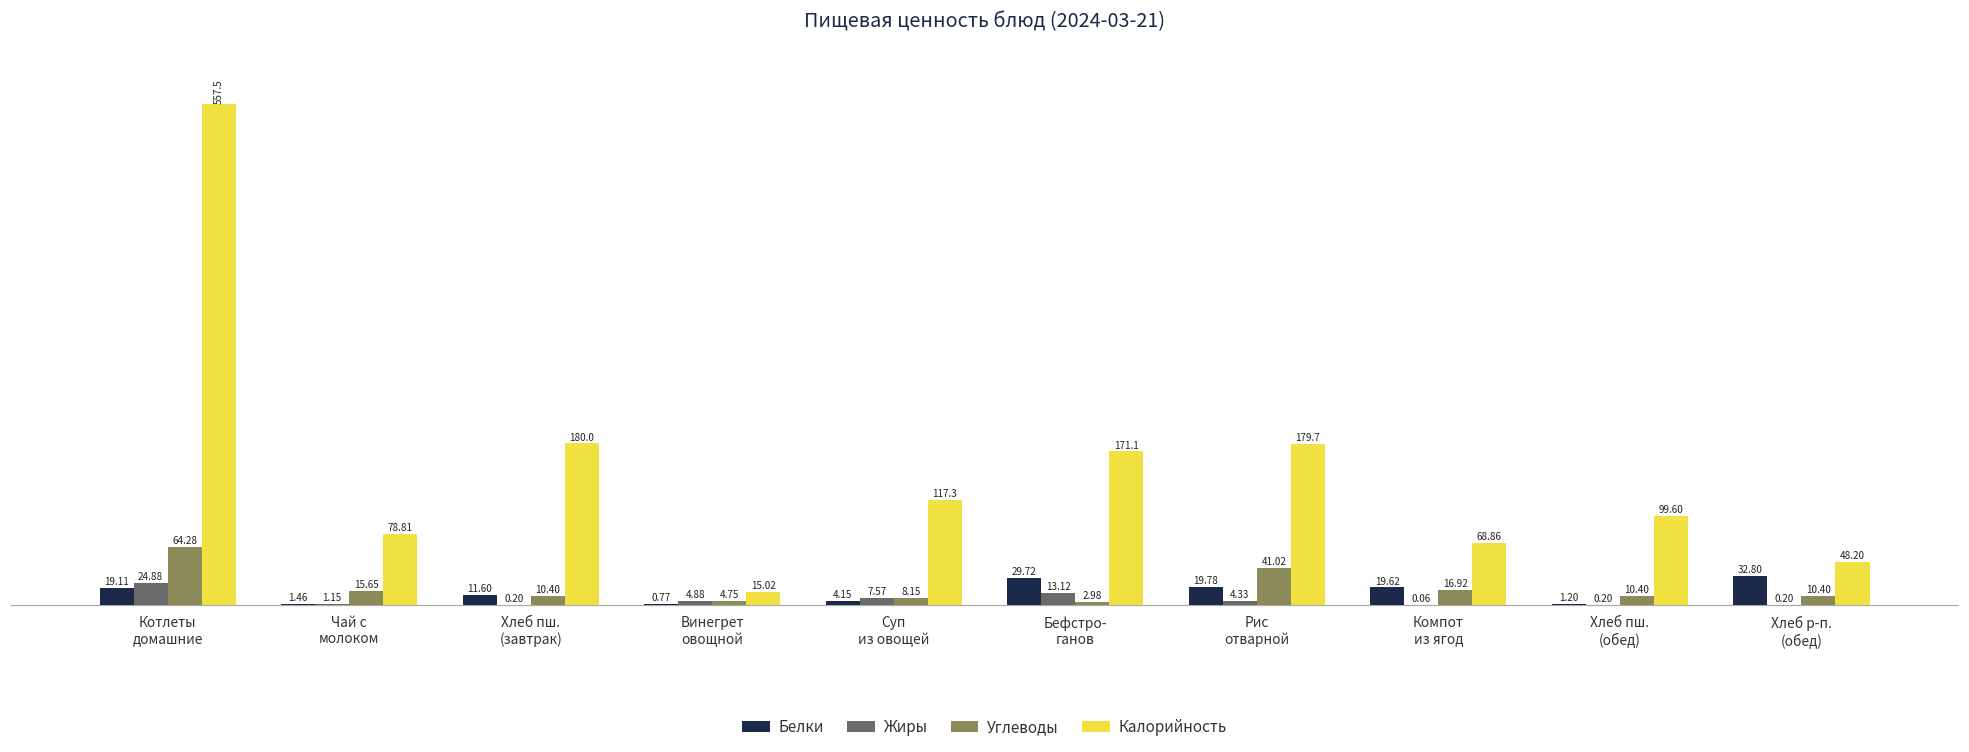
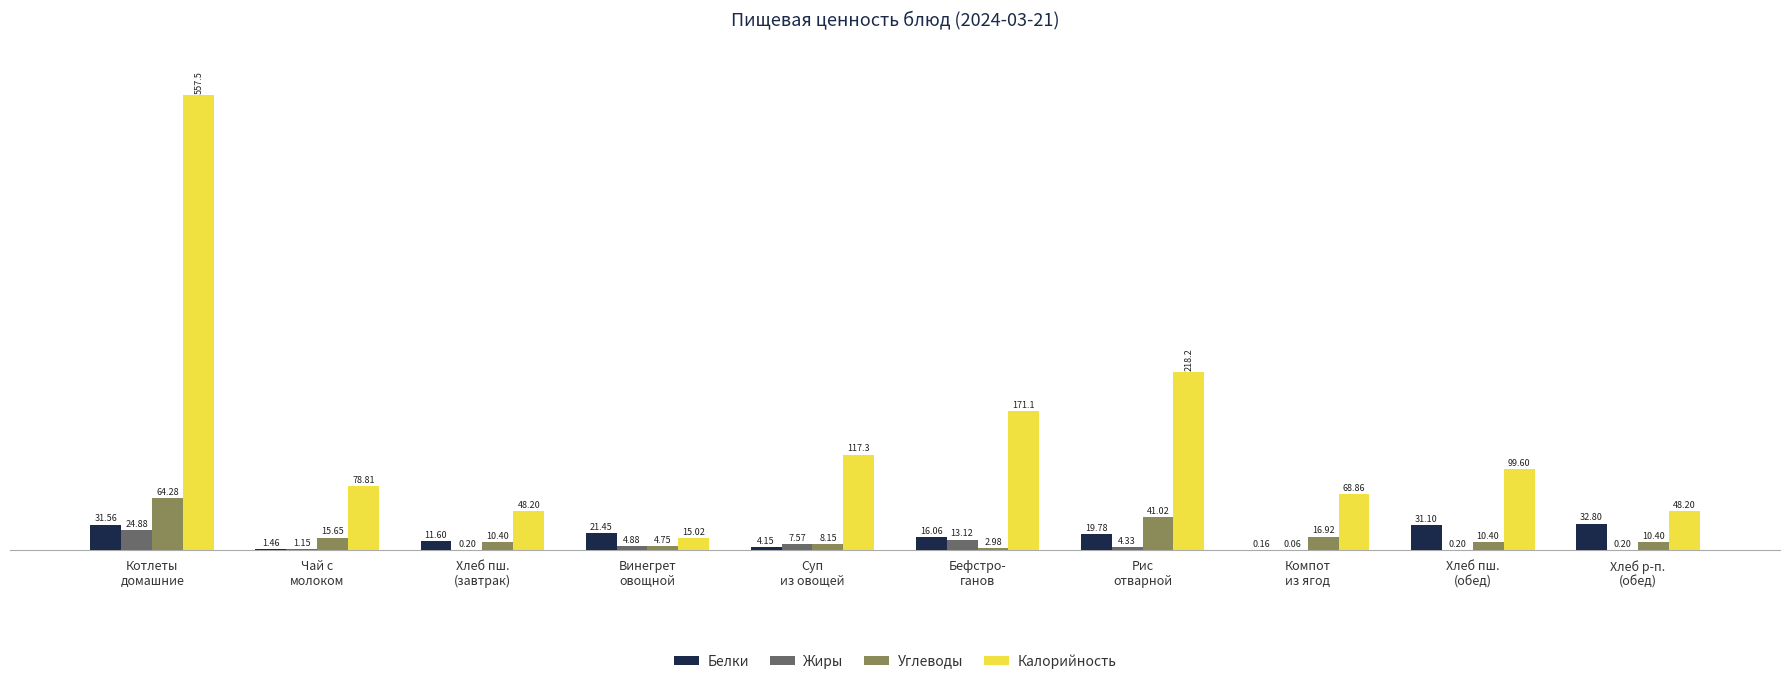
Белки, Котлеты домашние: 19.11 -> 31.56
Калорийность, Хлеб пш. (завтрак): 180.0 -> 48.20
Белки, Винегрет овощной: 0.77 -> 21.45
Белки, Бефстро- ганов: 29.72 -> 16.06
Калорийность, Рис отварной: 179.7 -> 218.2
Белки, Компот из ягод: 19.62 -> 0.16
Белки, Хлеб пш. (обед): 1.20 -> 31.10
